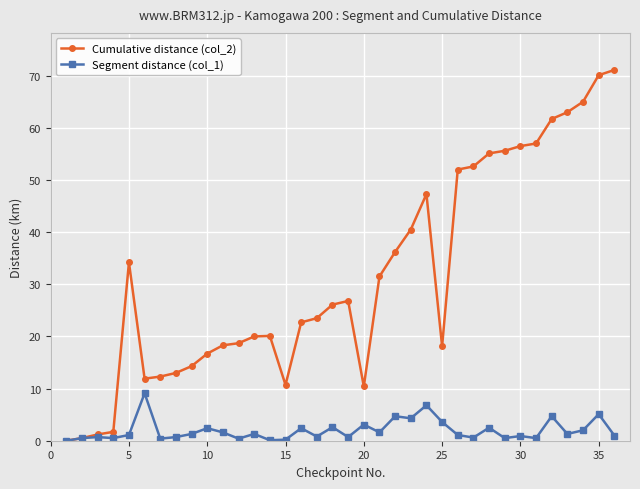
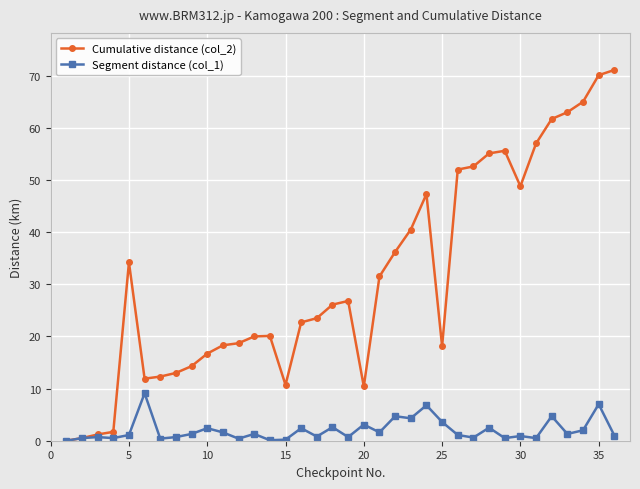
Cumulative distance (col_2), 30: 57 -> 49
Segment distance (col_1), 35: 5 -> 7
